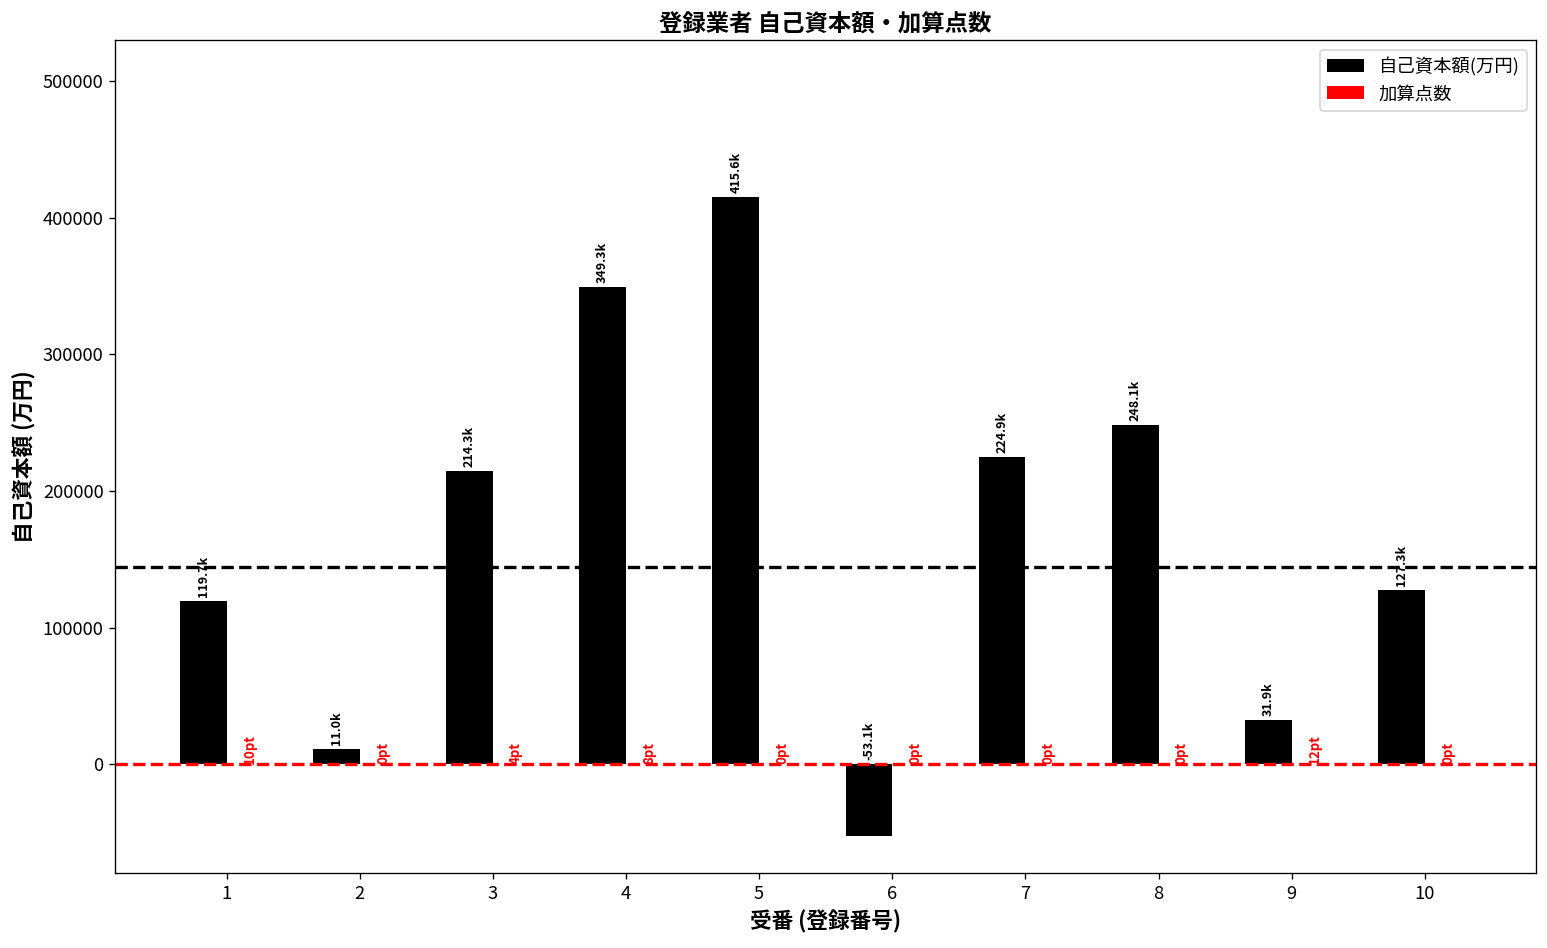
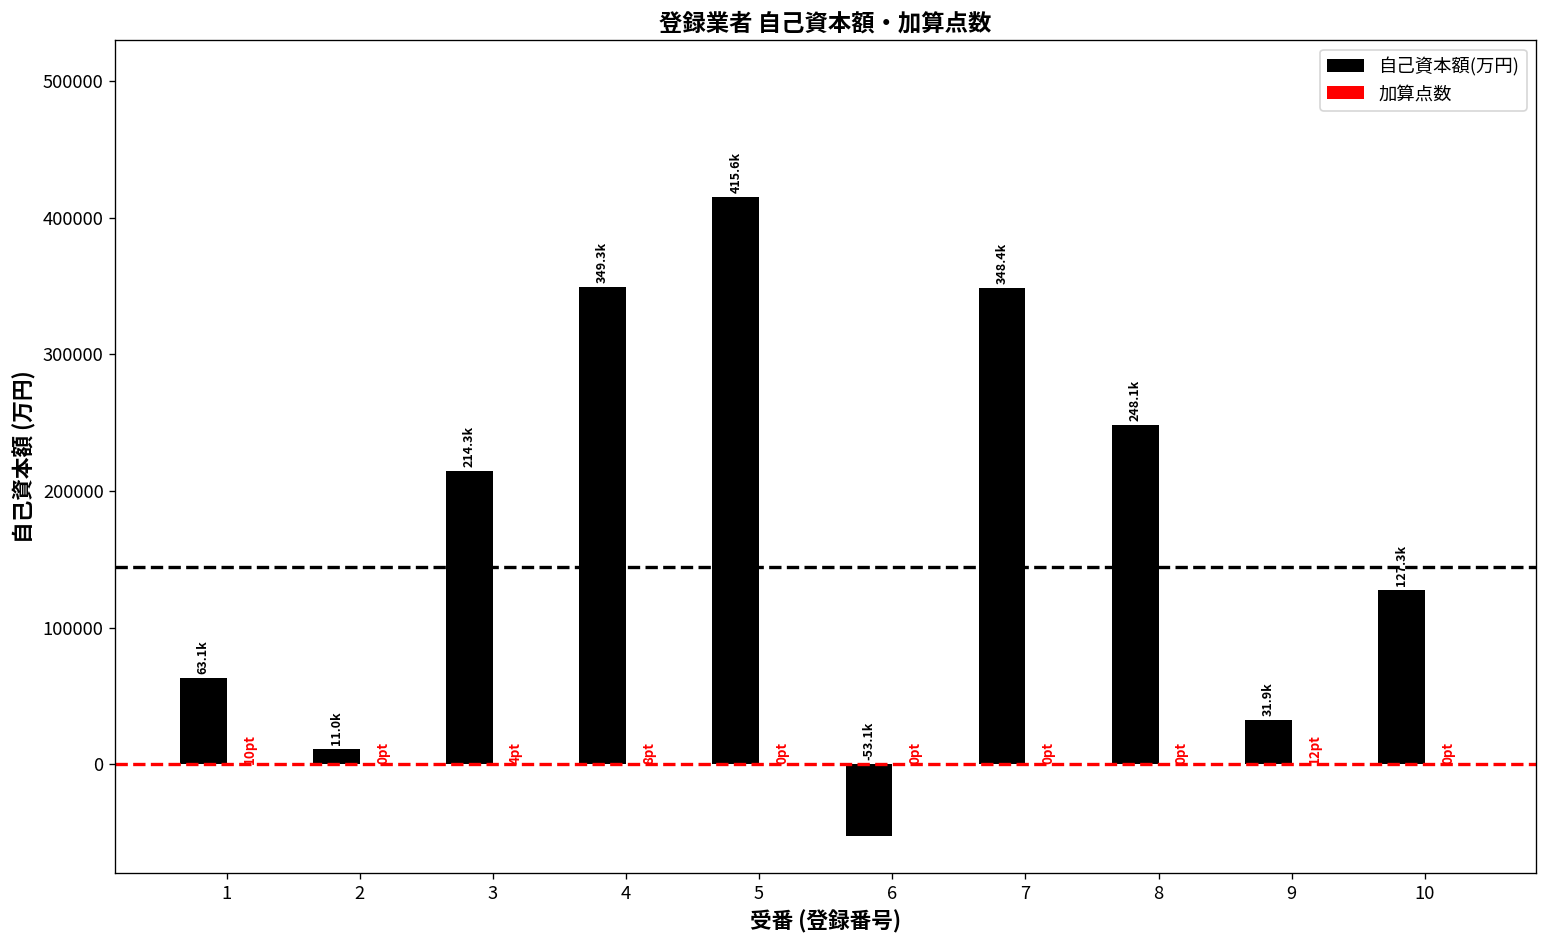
自己資本額(万円), 1: 119.7k -> 63.1k
自己資本額(万円), 7: 224.9k -> 348.4k
